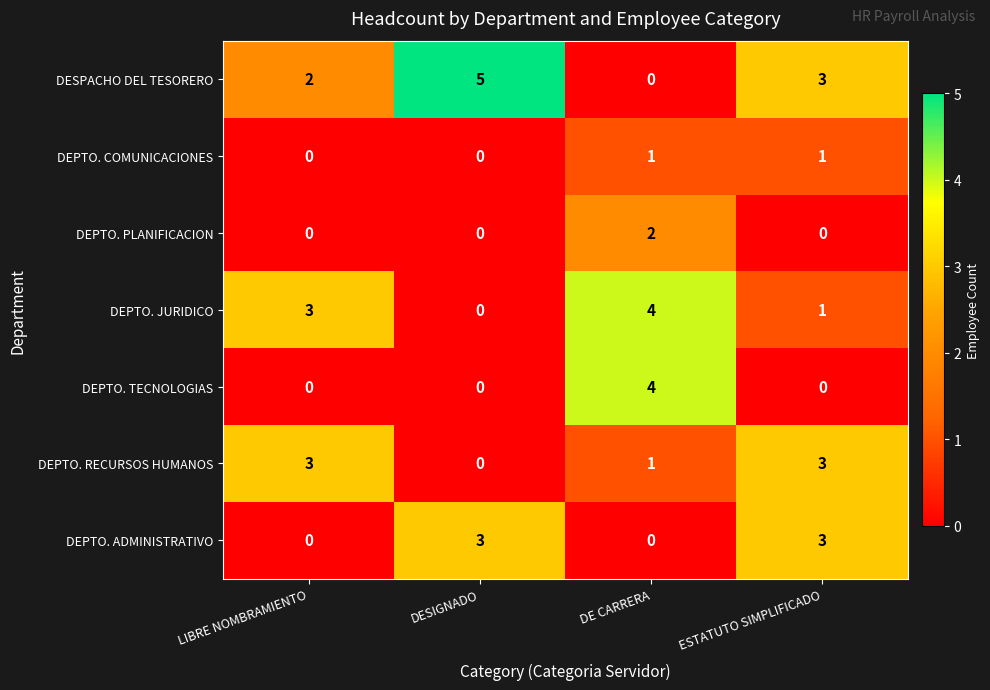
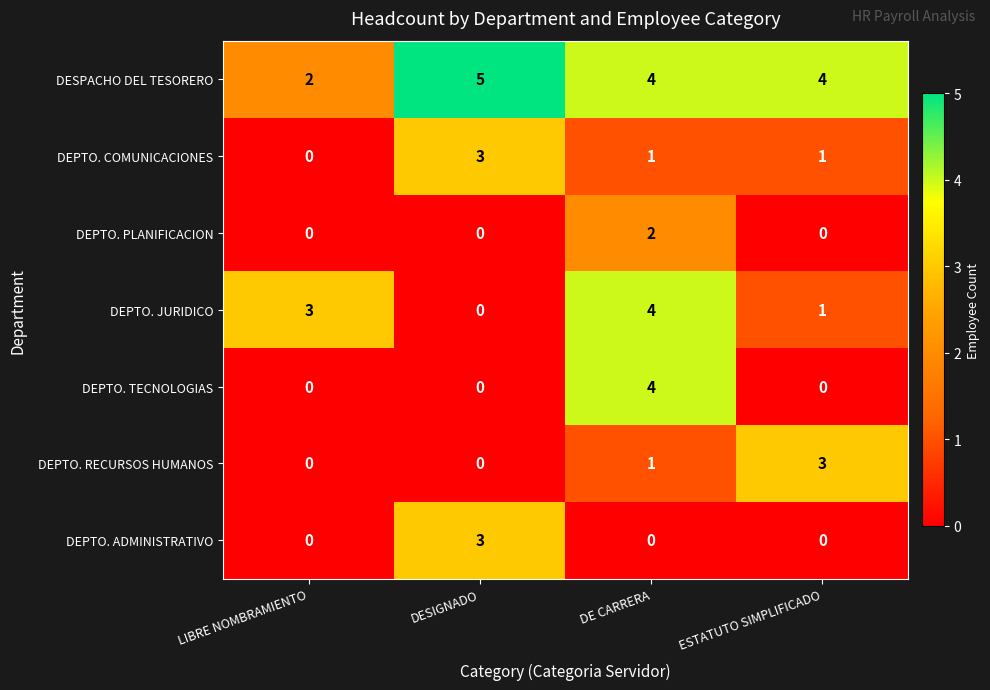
DESPACHO DEL TESORERO, DE CARRERA: 0 -> 4
DESPACHO DEL TESORERO, ESTATUTO SIMPLIFICADO: 3 -> 4
DEPTO. COMUNICACIONES, DESIGNADO: 0 -> 3
DEPTO. RECURSOS HUMANOS, LIBRE NOMBRAMIENTO: 3 -> 0
DEPTO. ADMINISTRATIVO, ESTATUTO SIMPLIFICADO: 3 -> 0
